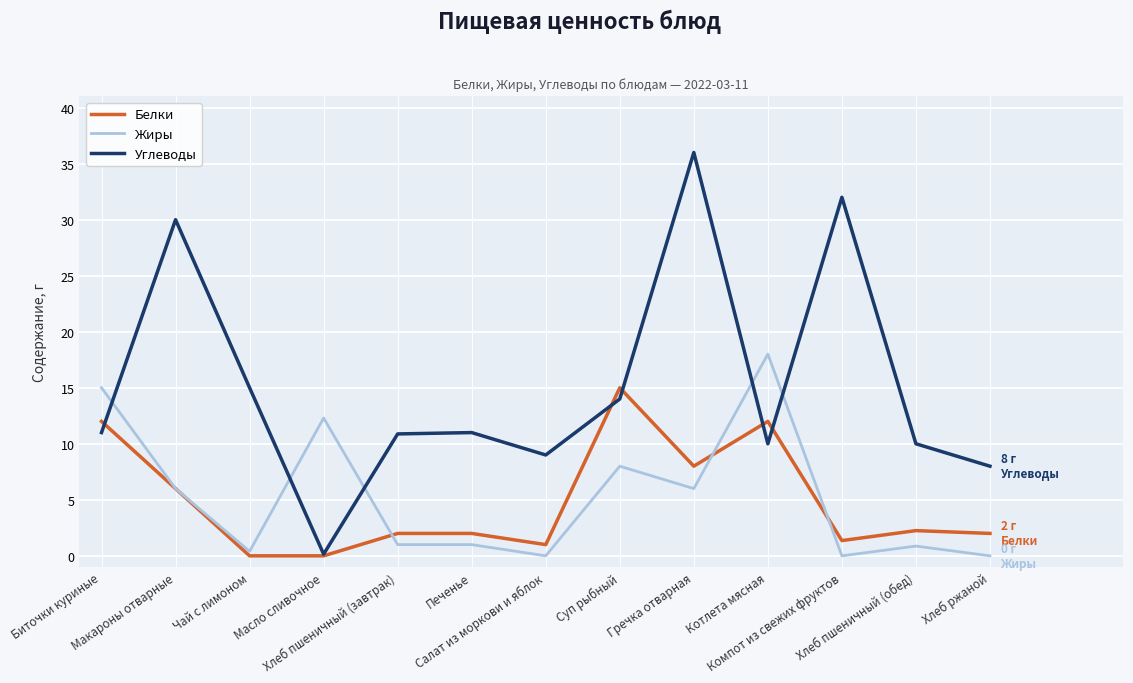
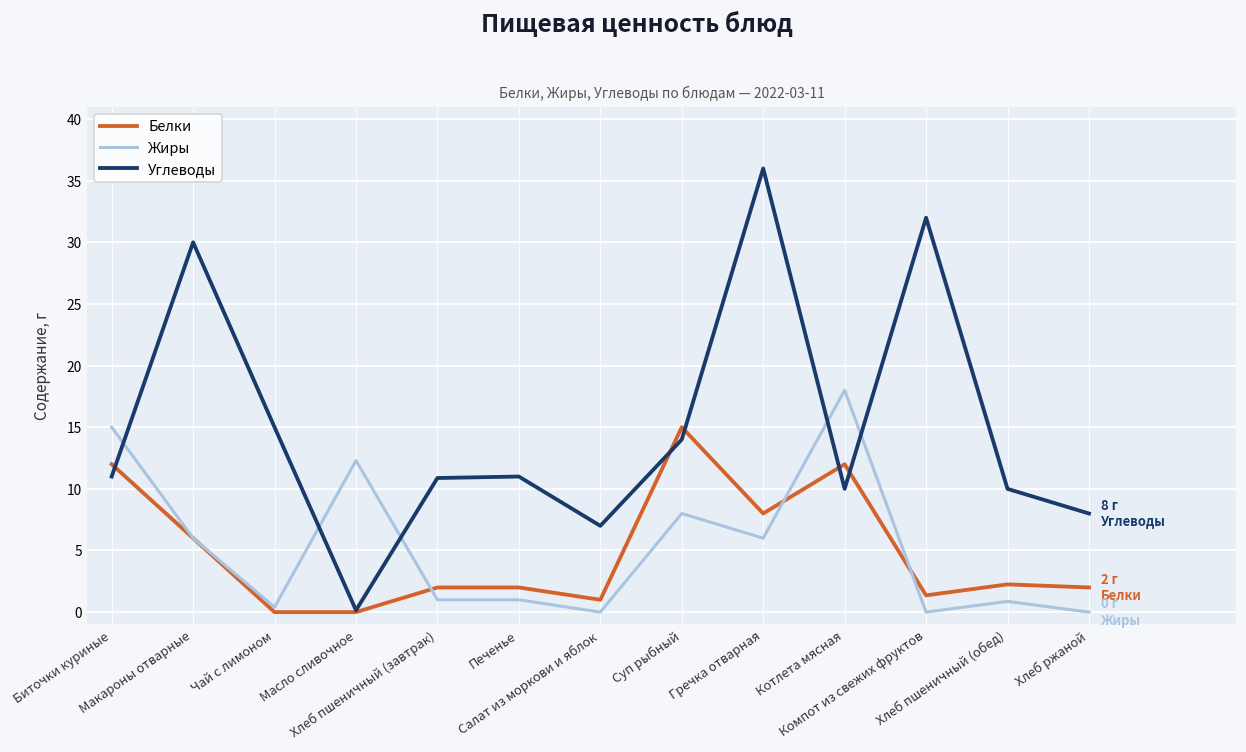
Углеводы, Салат из моркови и яблок: 9 -> 7
